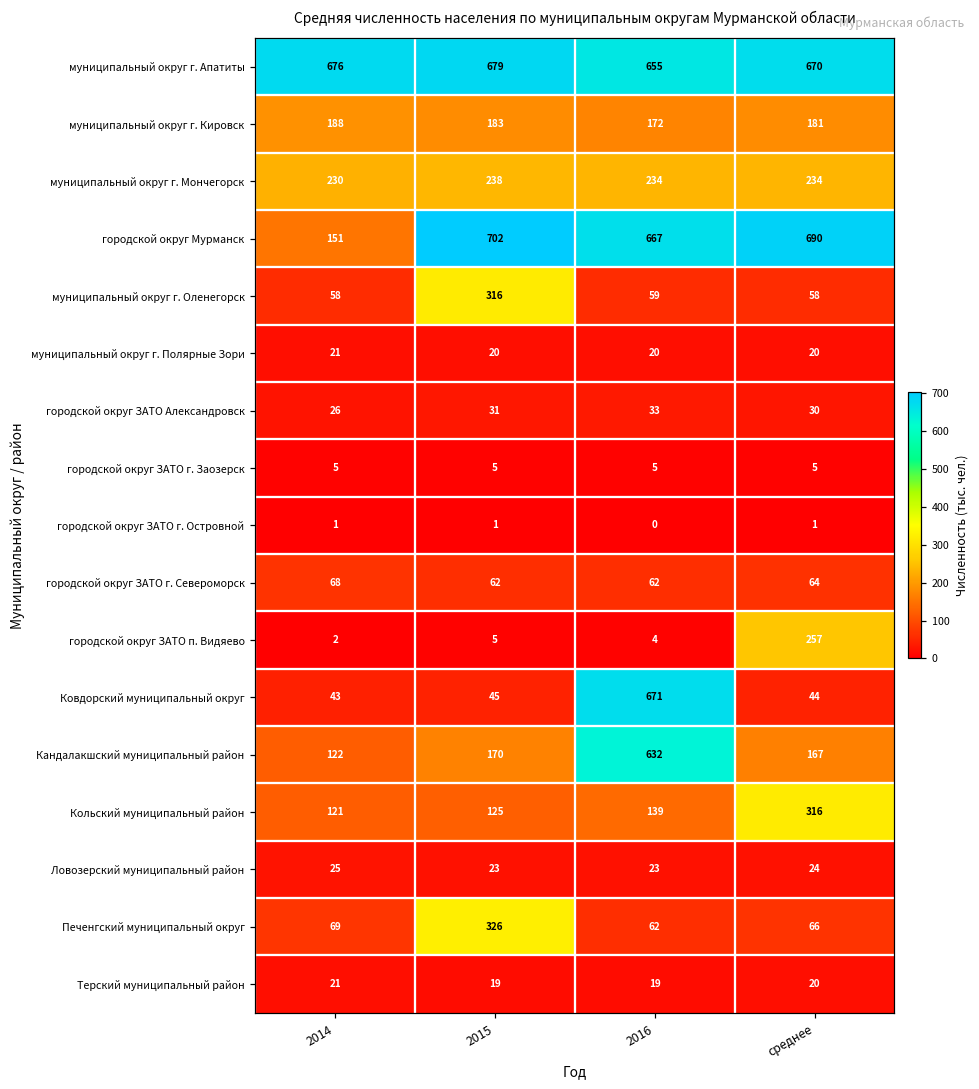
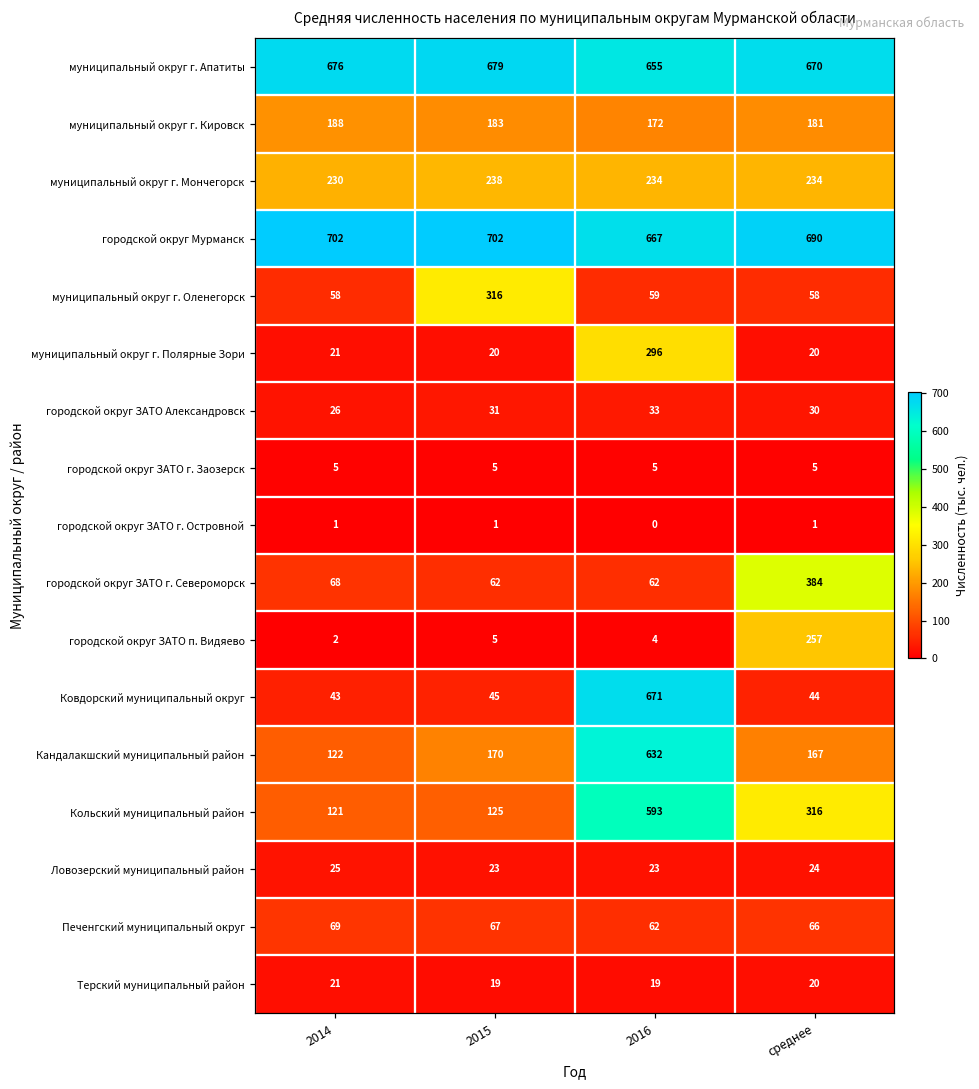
городской округ Мурманск, 2014: 151 -> 702
муниципальный округ г. Полярные Зори, 2016: 20 -> 296
городской округ ЗАТО г. Североморск, среднее: 64 -> 384
Кольский муниципальный район, 2016: 139 -> 593
Печенгский муниципальный округ, 2015: 326 -> 67
